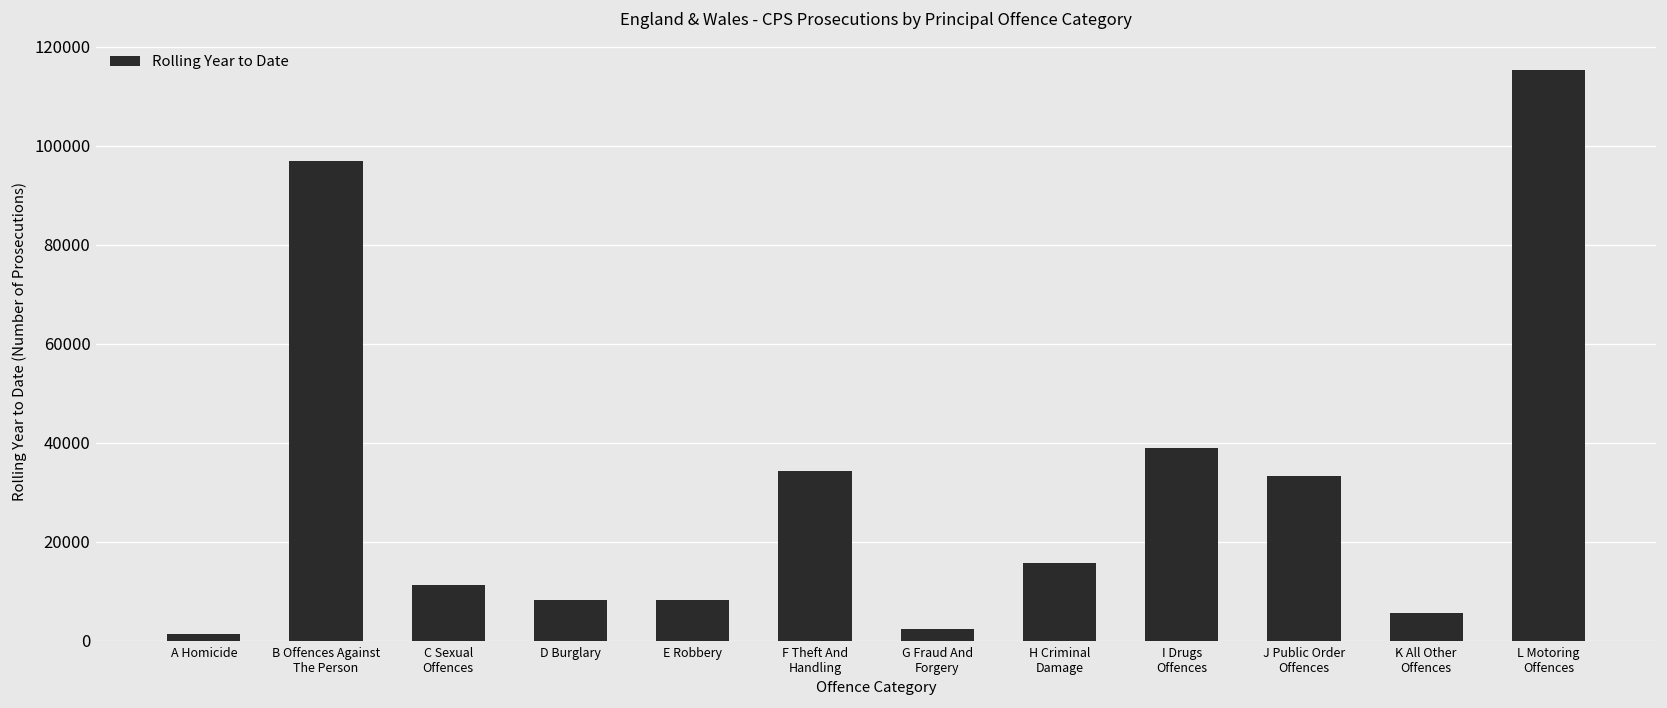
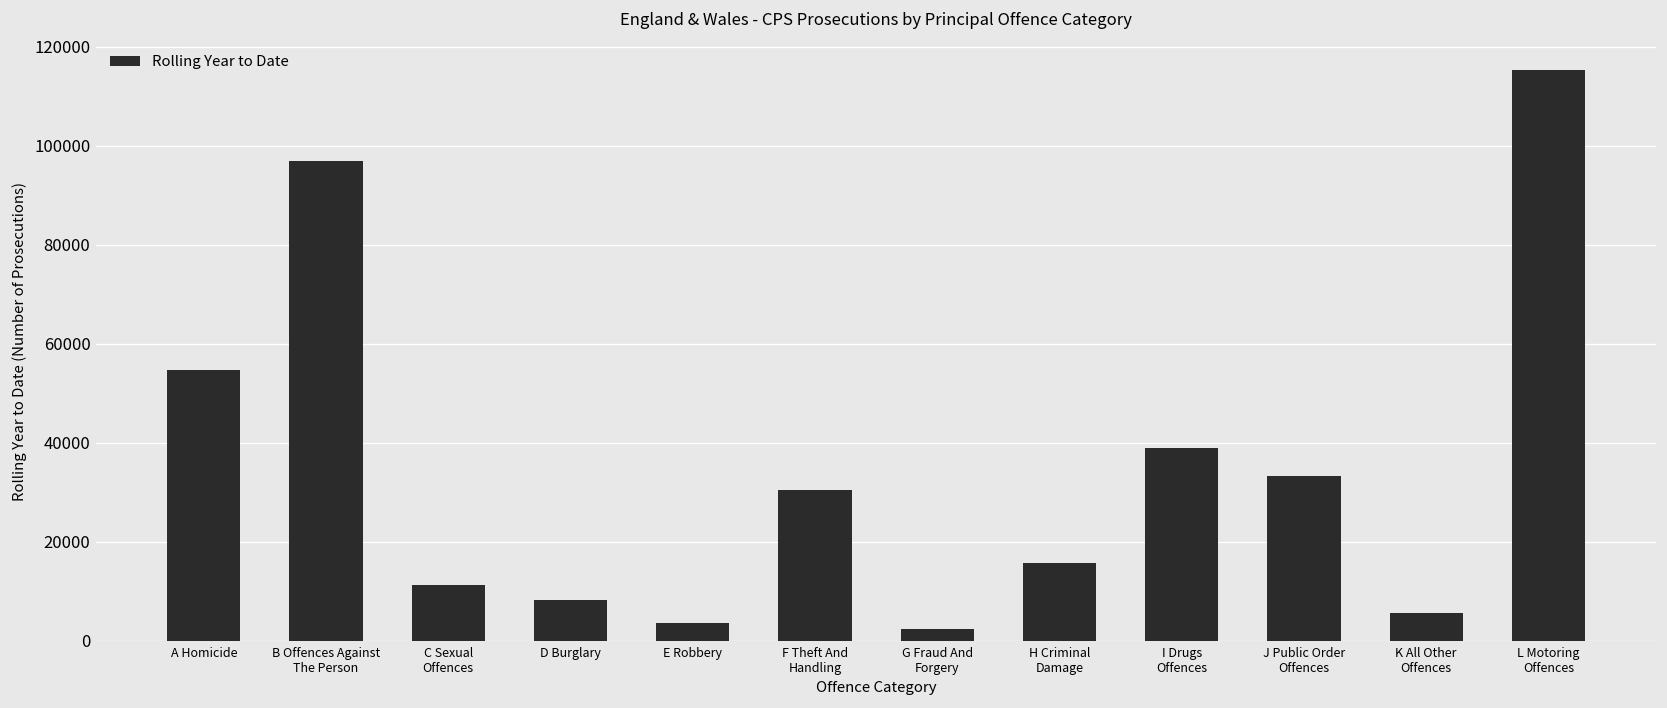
A Homicide: 1000 -> 55000
E Robbery: 8000 -> 4000
F Theft And Handling: 34000 -> 30000
